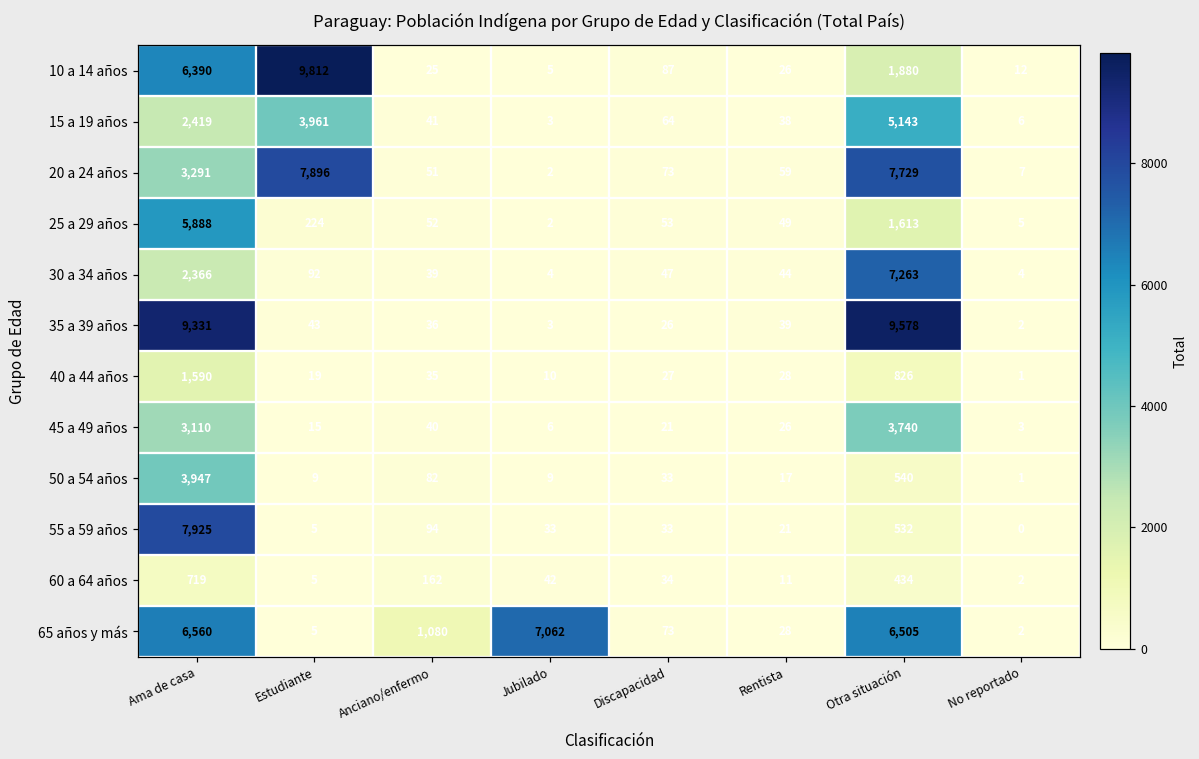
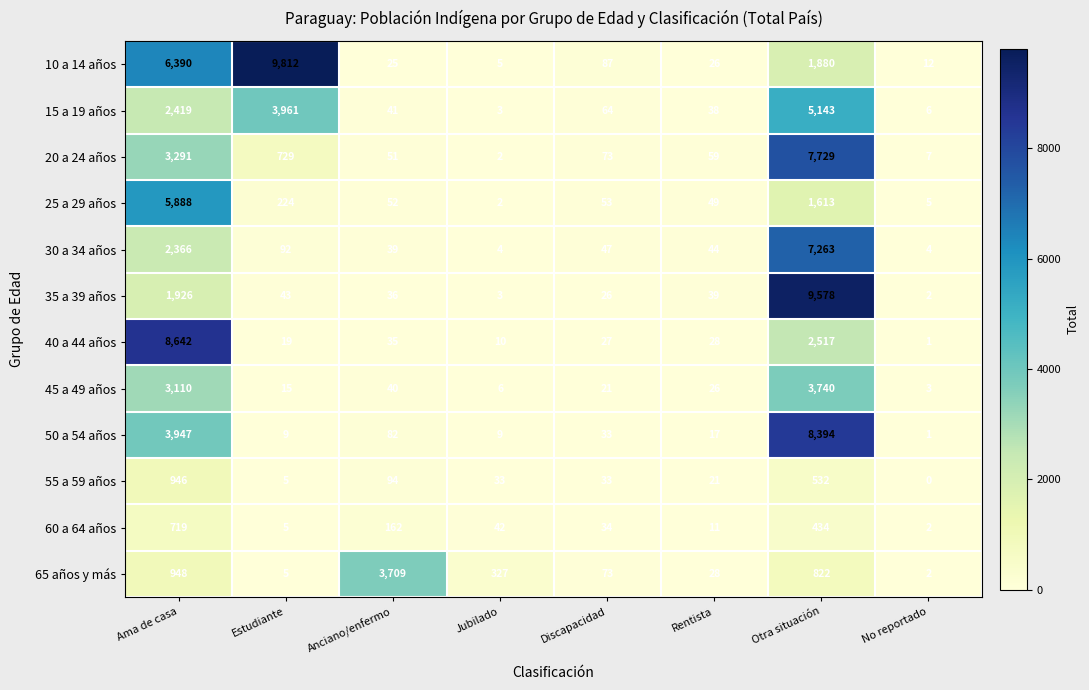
20 a 24 años, Estudiante: 7,896 -> 729
35 a 39 años, Ama de casa: 9,331 -> 1,926
40 a 44 años, Ama de casa: 1,590 -> 8,642
40 a 44 años, Otra situación: 826 -> 2,517
50 a 54 años, Otra situación: 540 -> 8,394
55 a 59 años, Ama de casa: 7,925 -> 946
65 años y más, Ama de casa: 6,560 -> 948
65 años y más, Anciano/enfermo: 1,080 -> 3,709
65 años y más, Jubilado: 7,062 -> 327
65 años y más, Otra situación: 6,505 -> 822
